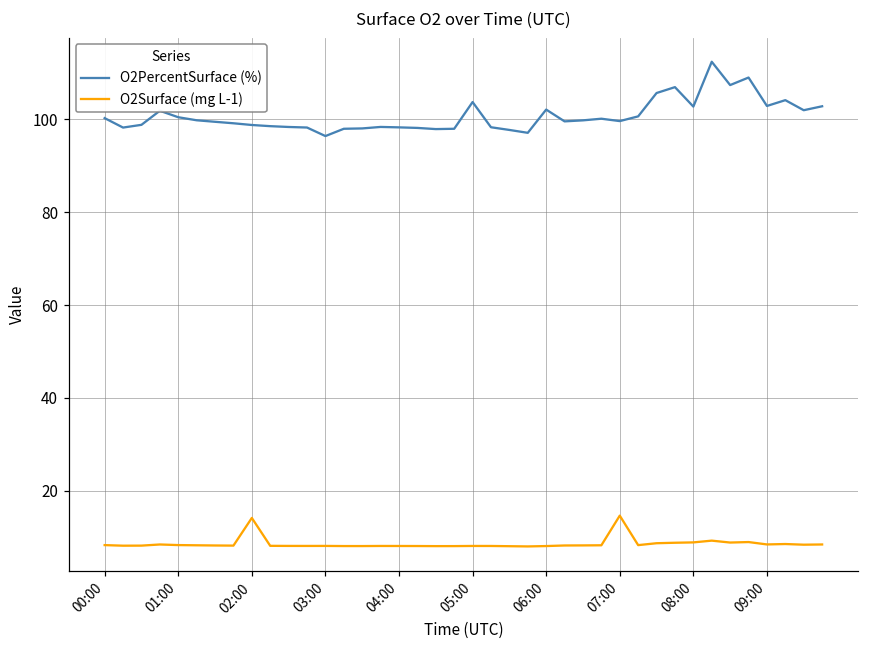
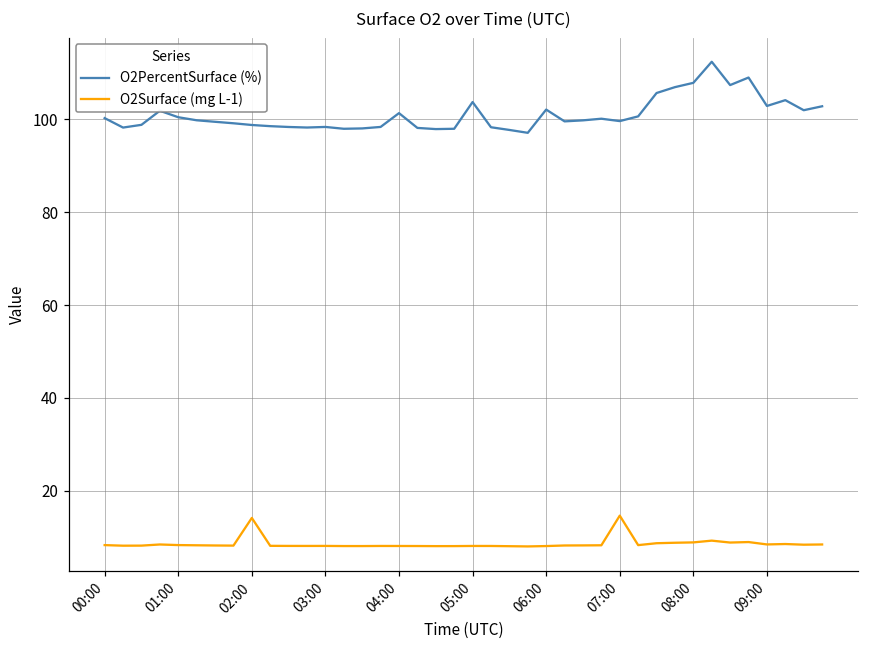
O2PercentSurface (%), 03:00: 96 -> 98
O2PercentSurface (%), 04:00: 98 -> 101
O2PercentSurface (%), 08:00: 103 -> 108
